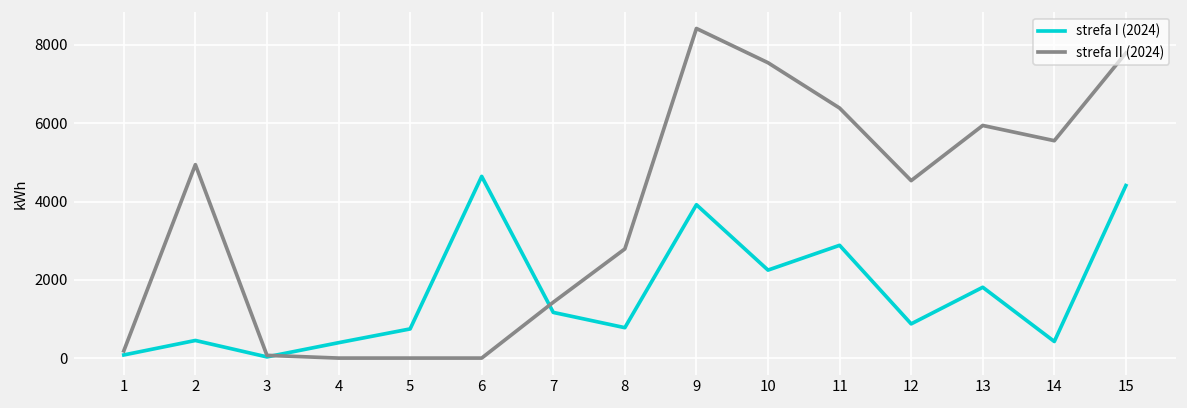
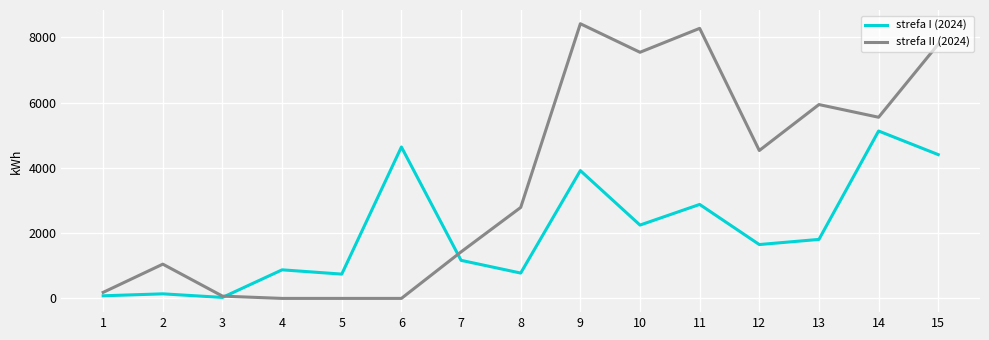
strefa I (2024), 2: 500 -> 100
strefa II (2024), 2: 4900 -> 1100
strefa I (2024), 4: 400 -> 900
strefa II (2024), 11: 6400 -> 8300
strefa I (2024), 12: 900 -> 1700
strefa I (2024), 14: 400 -> 5100
